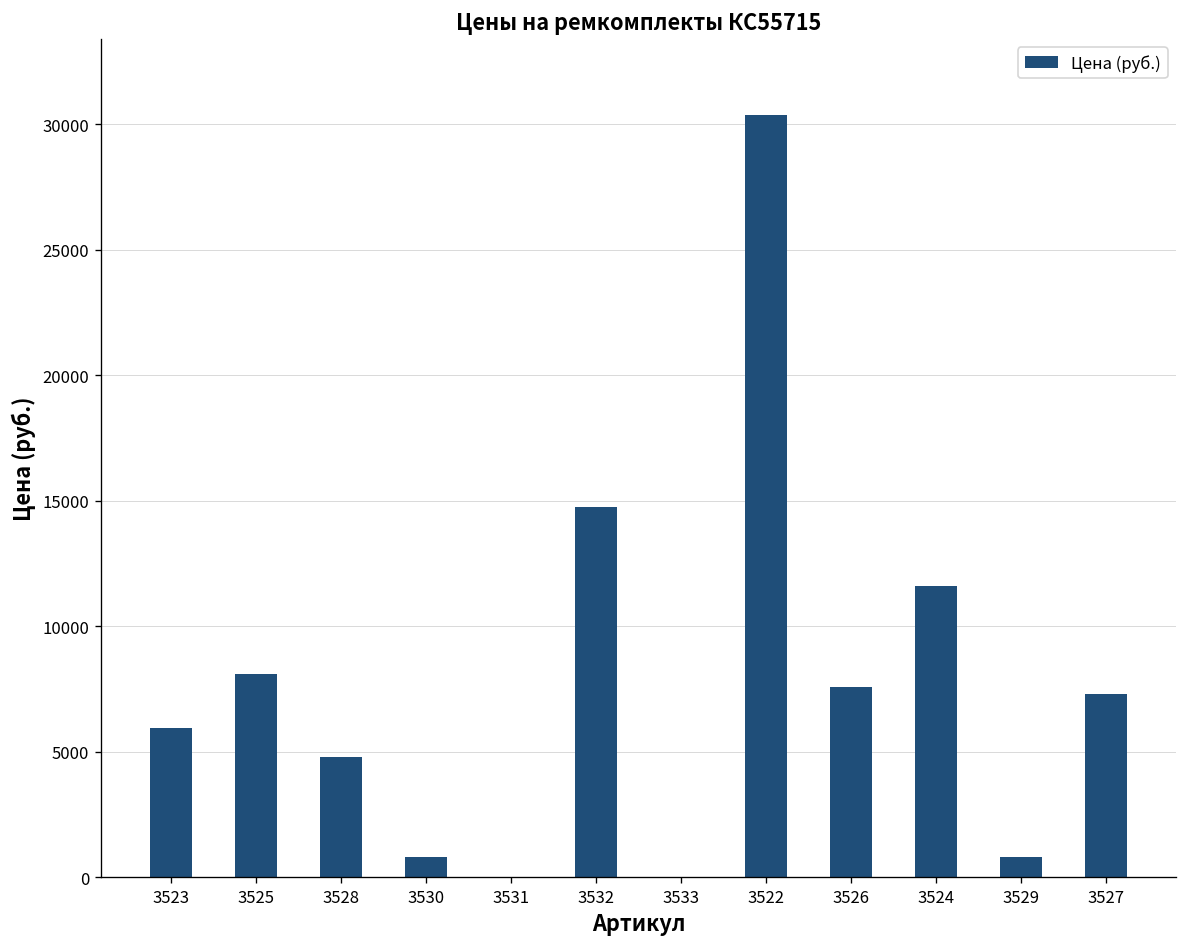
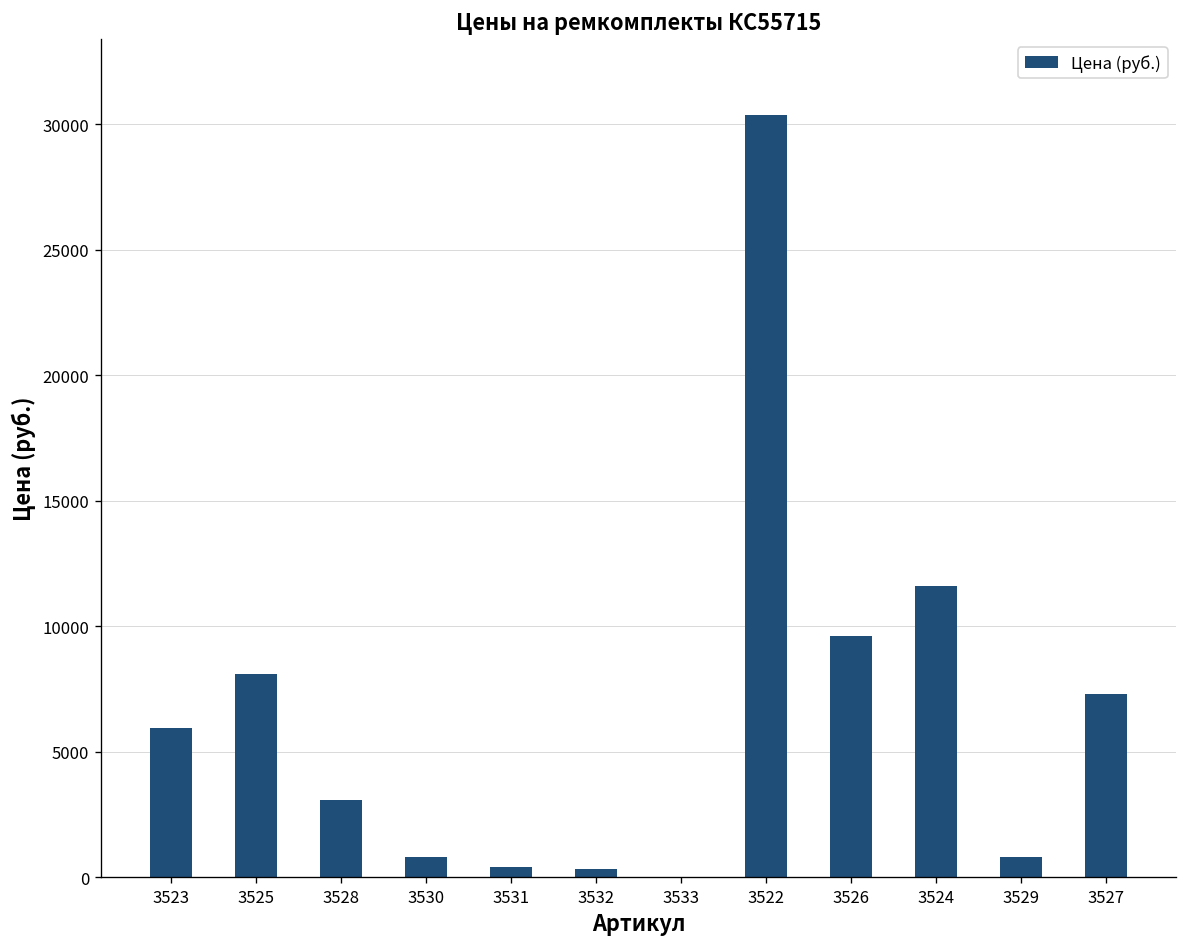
3528: 4800 -> 3100
3531: 0 -> 400
3532: 14800 -> 300
3526: 7600 -> 9600
